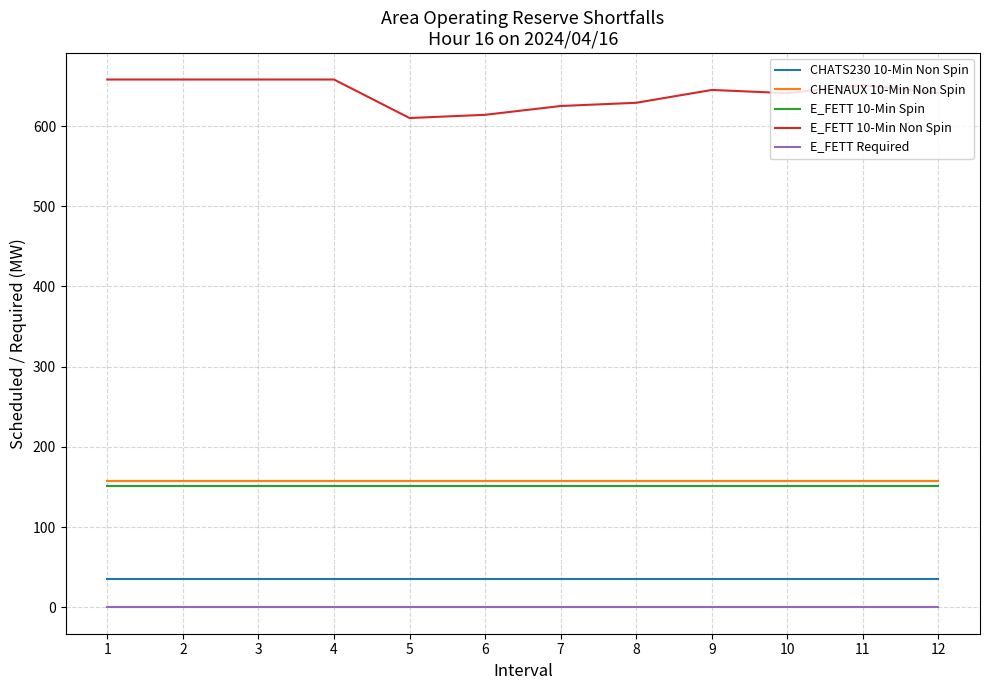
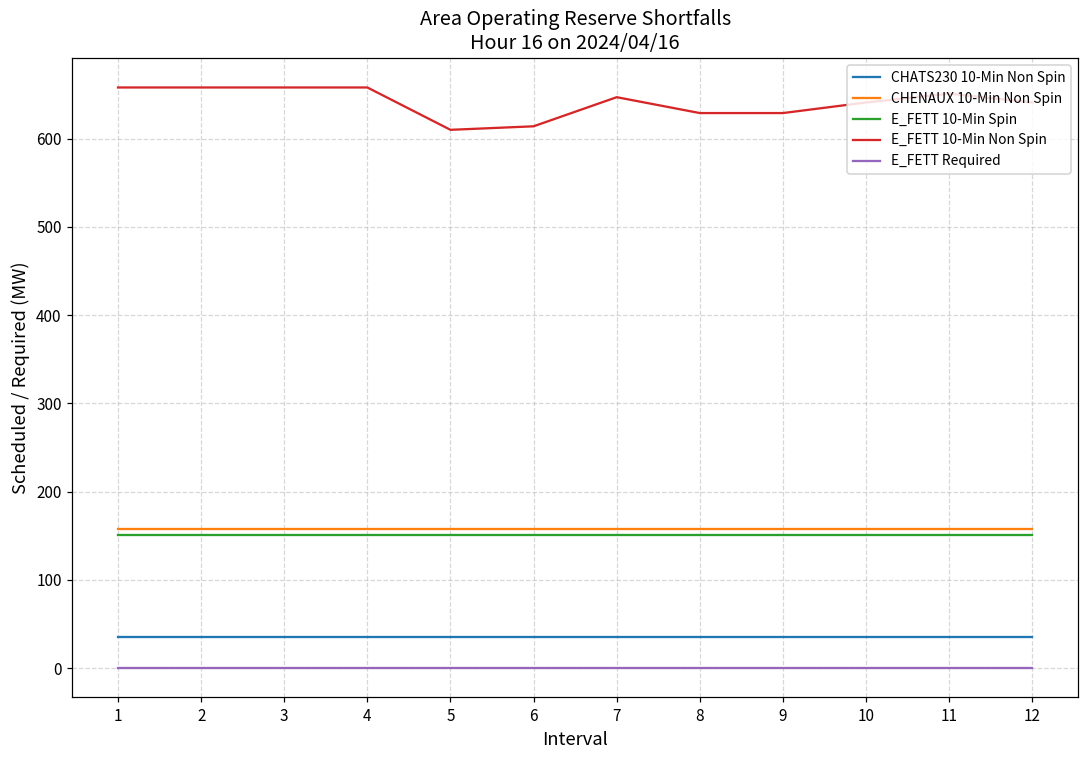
E_FETT 10-Min Non Spin, 7: 630 -> 650
E_FETT 10-Min Non Spin, 9: 650 -> 630
